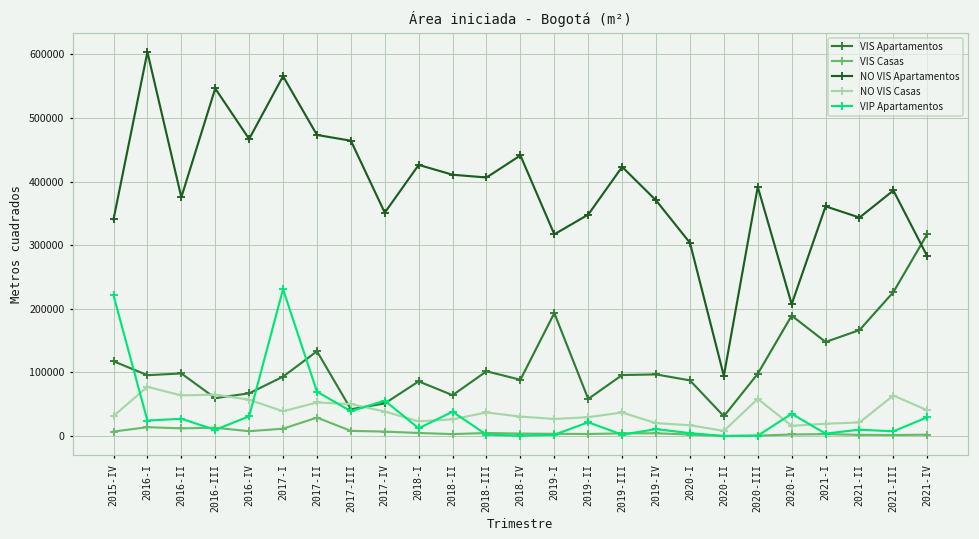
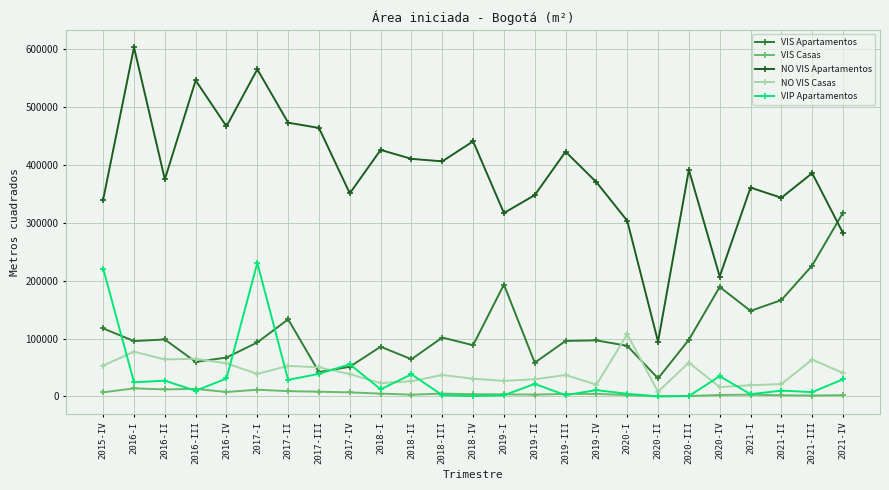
NO VIS Casas, 2015-IV: 30000 -> 50000
VIS Casas, 2017-II: 30000 -> 10000
VIP Apartamentos, 2017-II: 70000 -> 30000
NO VIS Casas, 2020-I: 20000 -> 110000
